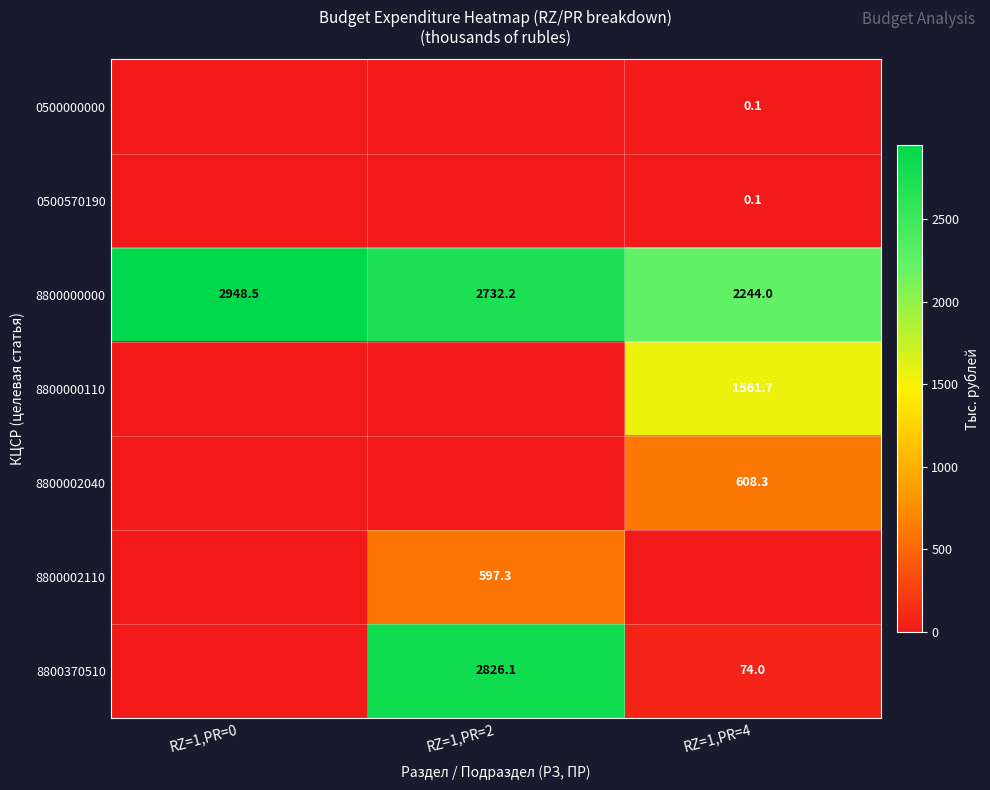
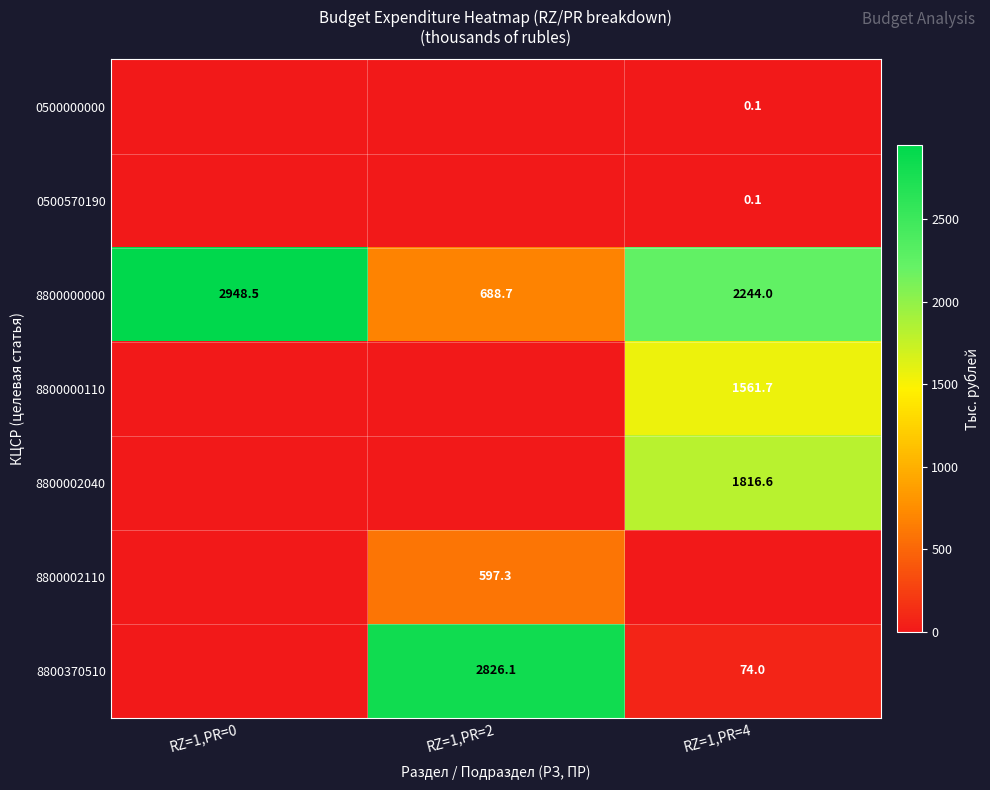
8800000000, RZ=1,PR=2: 2732.2 -> 688.7
8800002040, RZ=1,PR=4: 608.3 -> 1816.6
